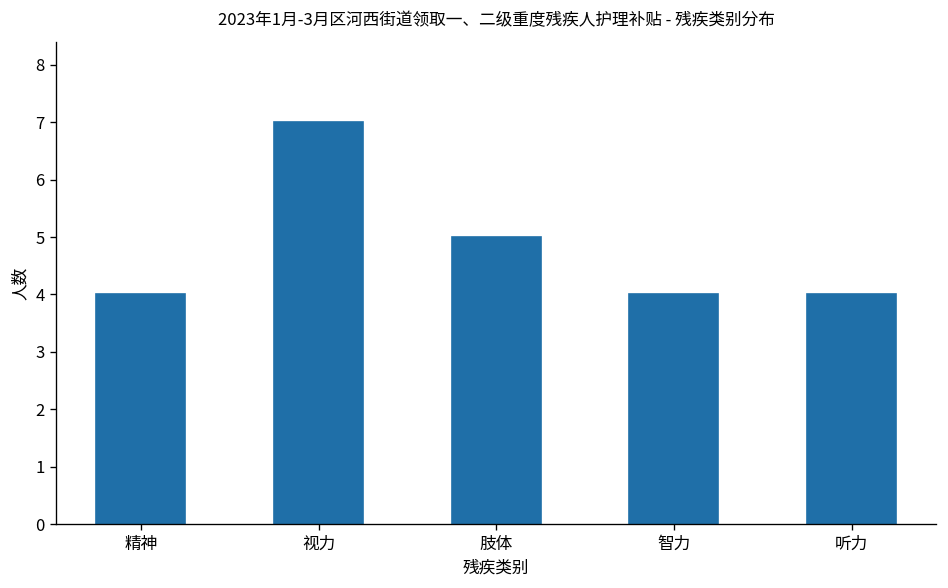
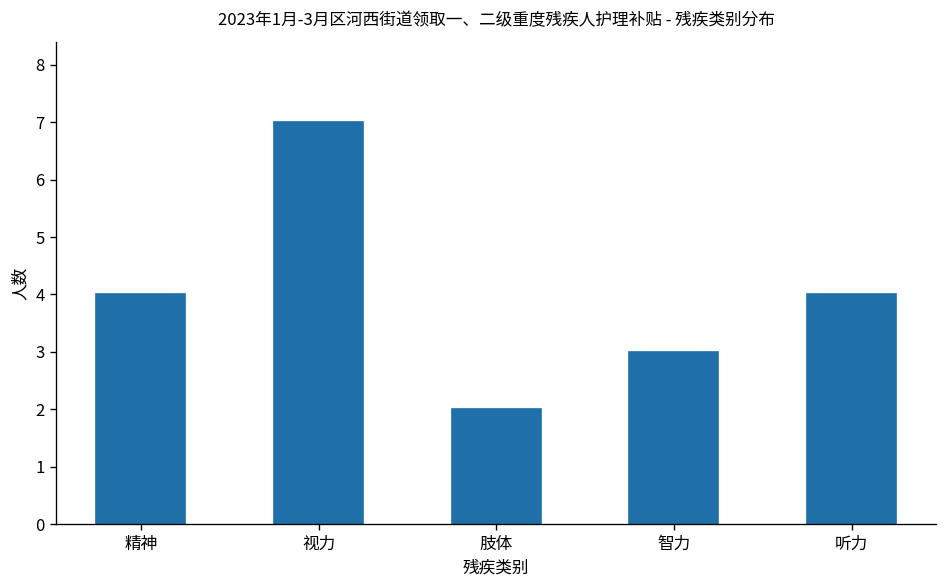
肢体: 5 -> 2
智力: 4 -> 3
